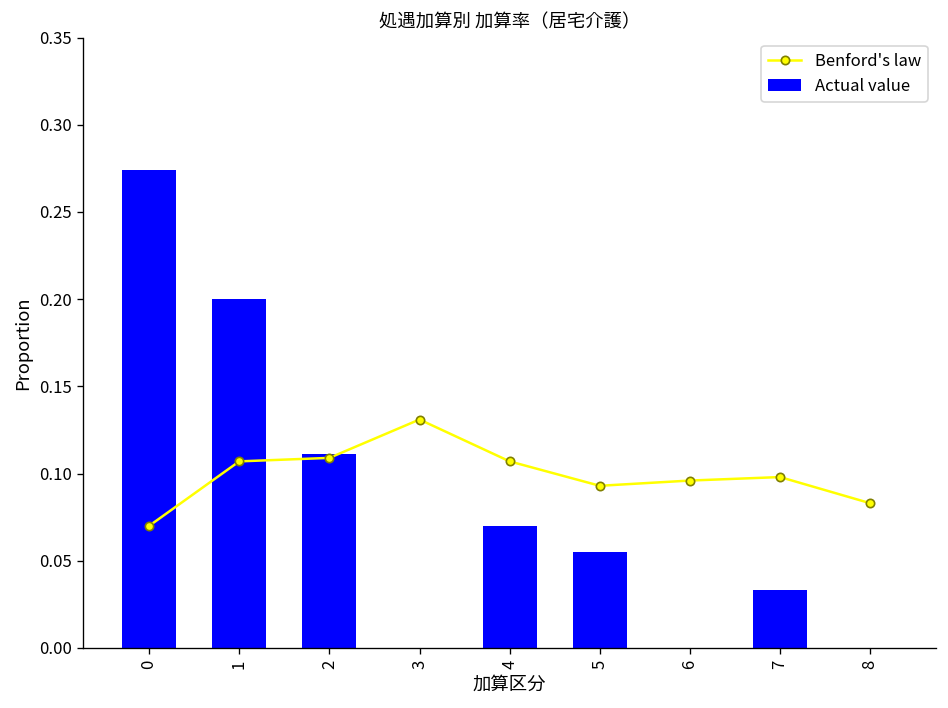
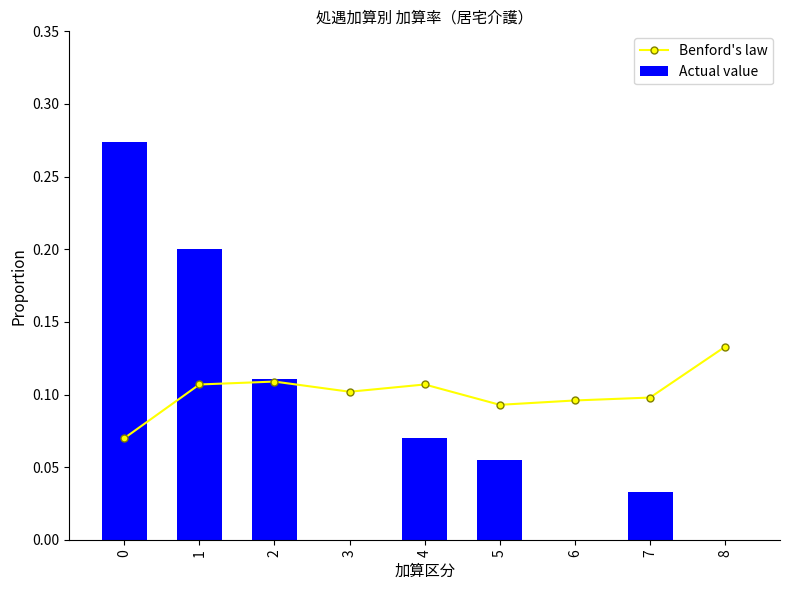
Benford's law, 3: 0.131 -> 0.102
Benford's law, 8: 0.083 -> 0.133
